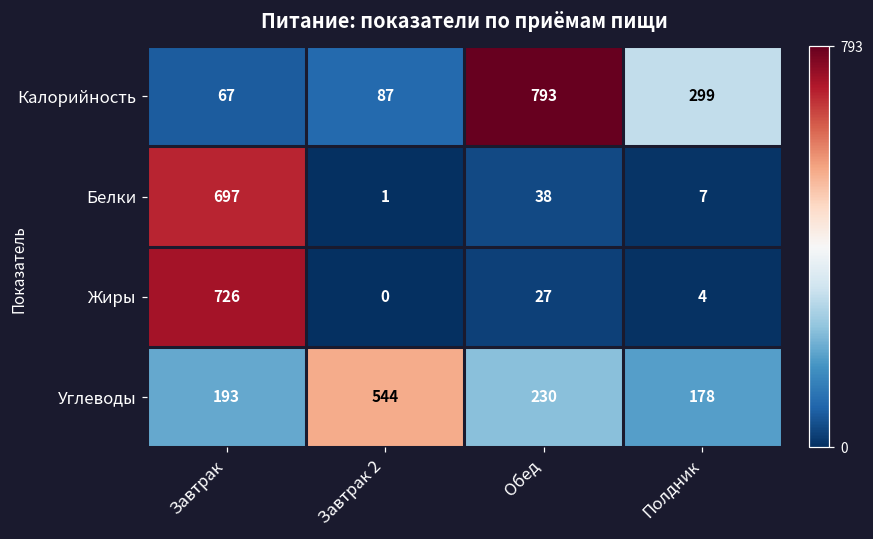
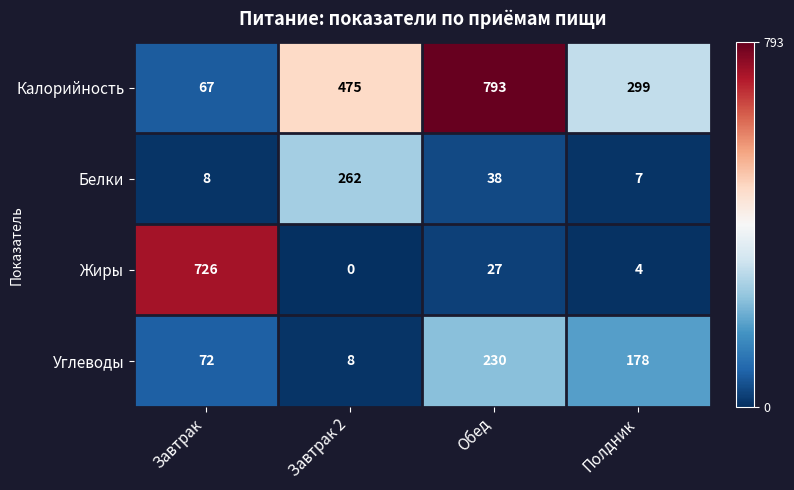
Калорийность, Завтрак 2: 87 -> 475
Белки, Завтрак: 697 -> 8
Белки, Завтрак 2: 1 -> 262
Углеводы, Завтрак: 193 -> 72
Углеводы, Завтрак 2: 544 -> 8
